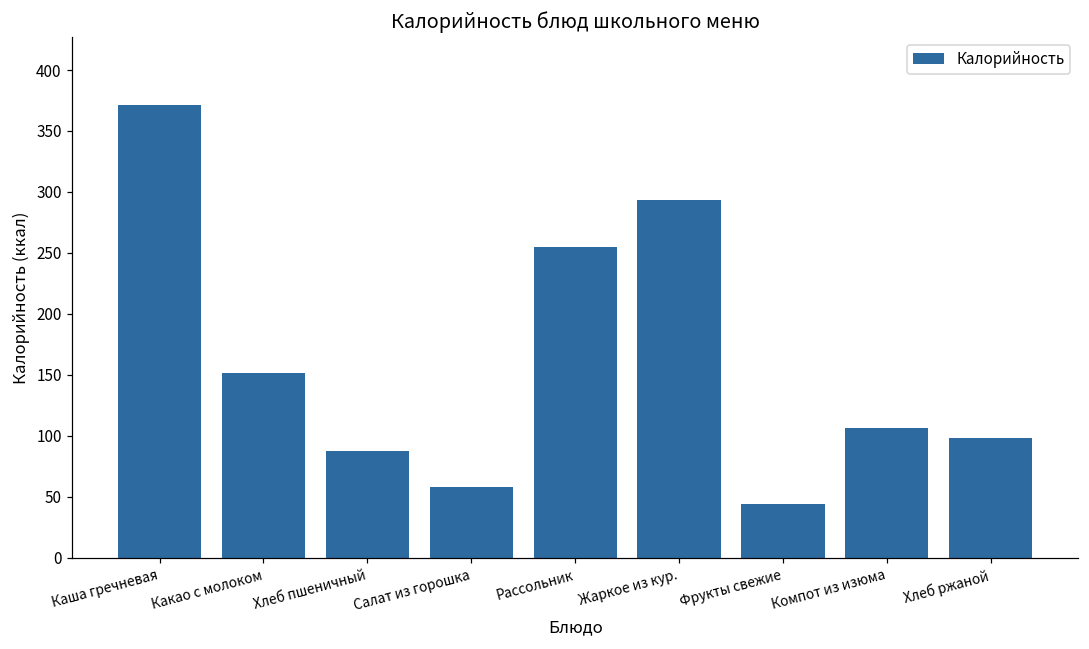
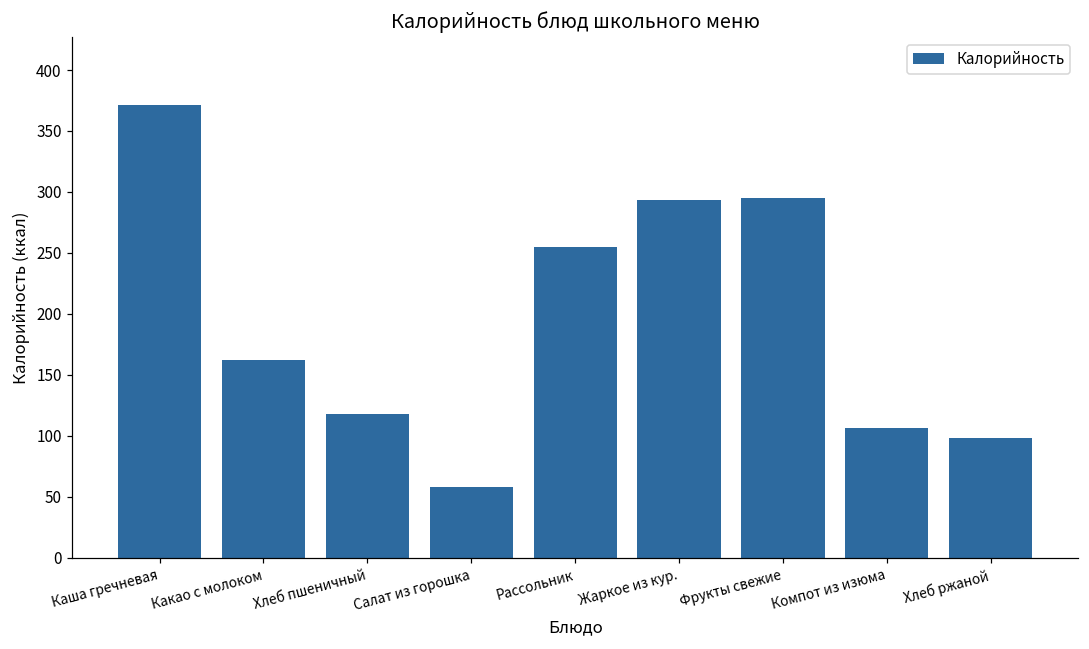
Какао с молоком: 151 -> 162
Хлеб пшеничный: 88 -> 118
Фрукты свежие: 44 -> 295
